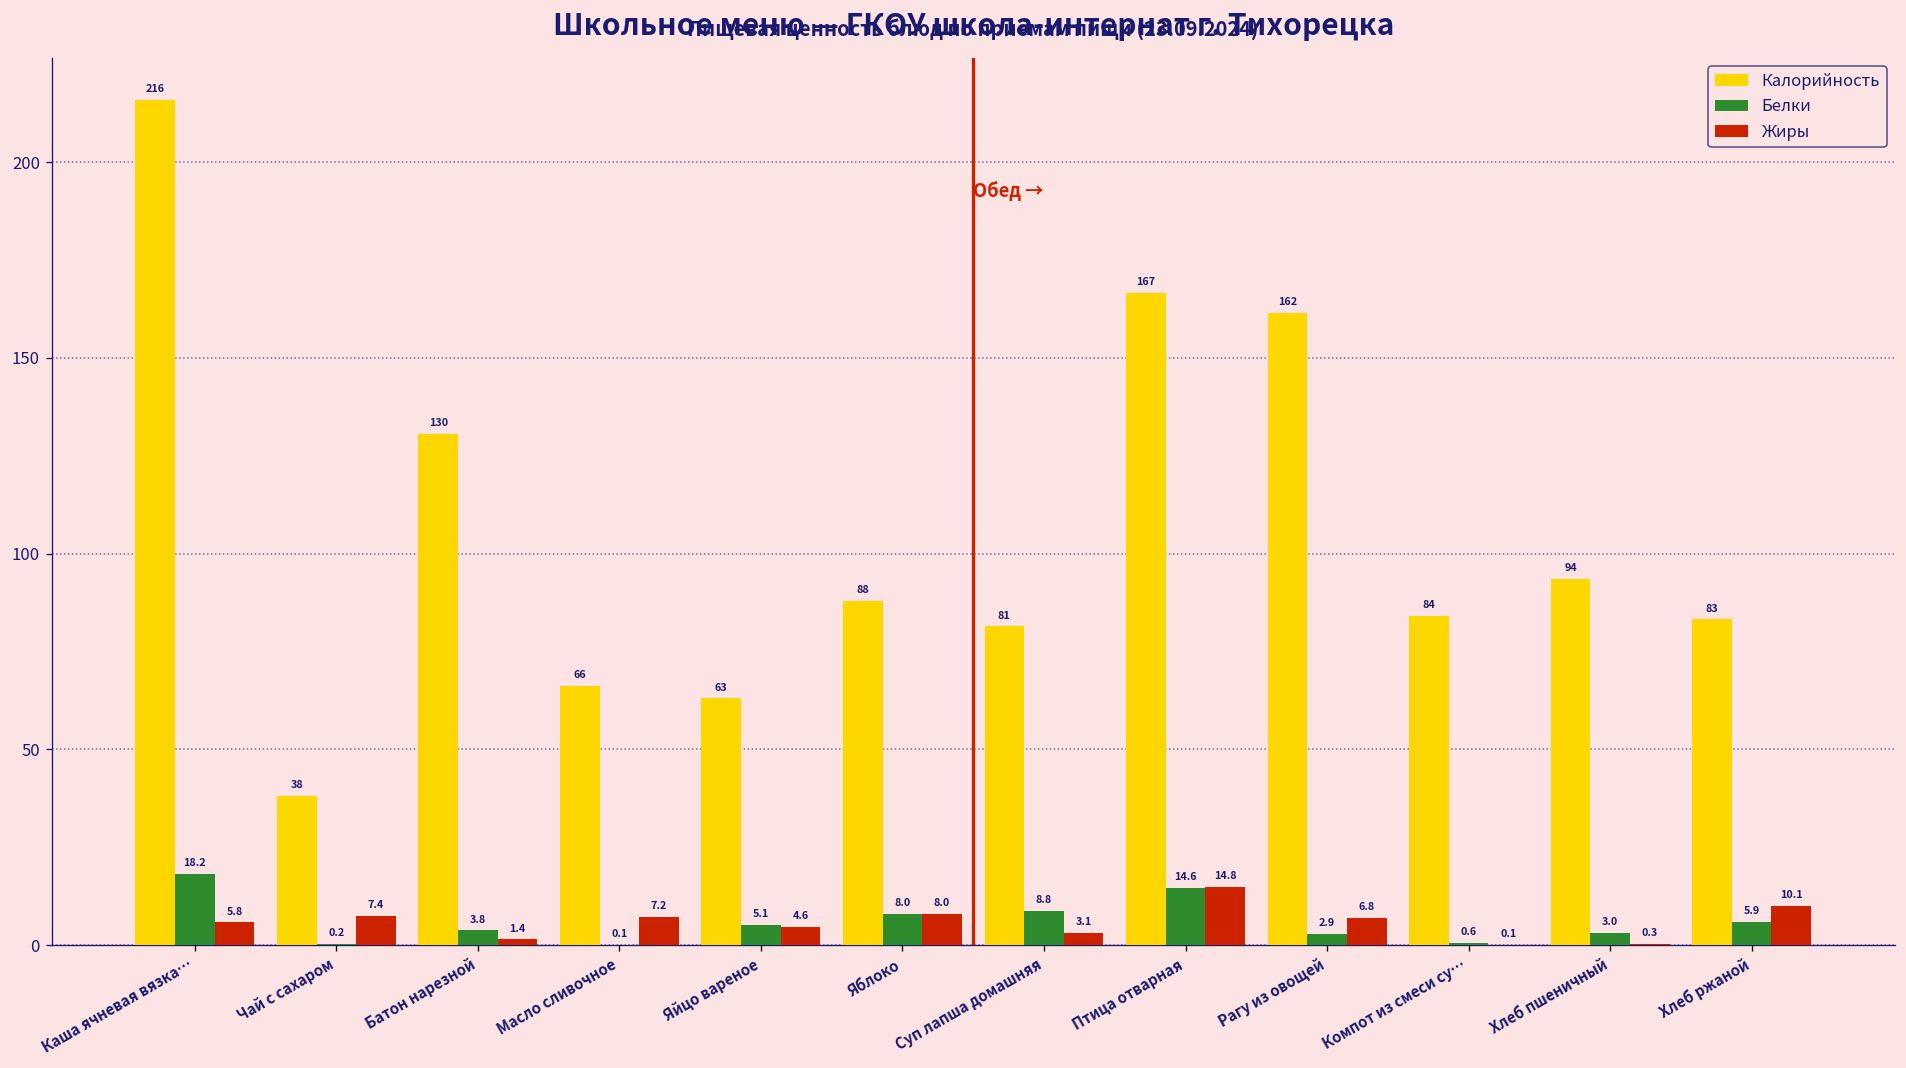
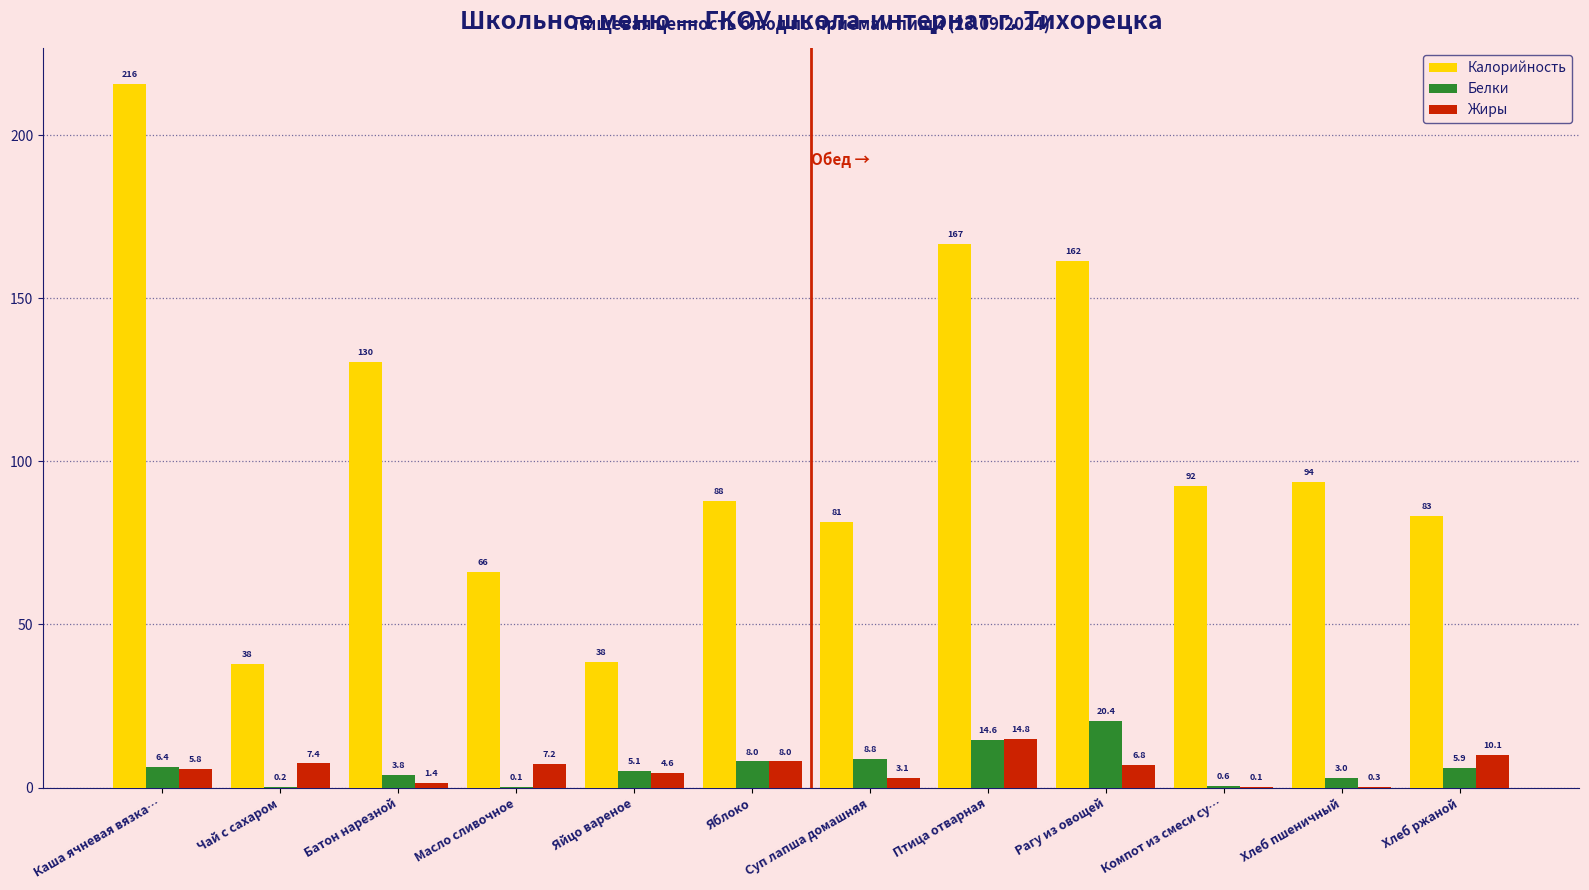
Белки, Каша ячневая вязка…: 18.2 -> 6.4
Калорийность, Яйцо вареное: 63 -> 38
Белки, Рагу из овощей: 2.9 -> 20.4
Калорийность, Компот из смеси су…: 84 -> 92
